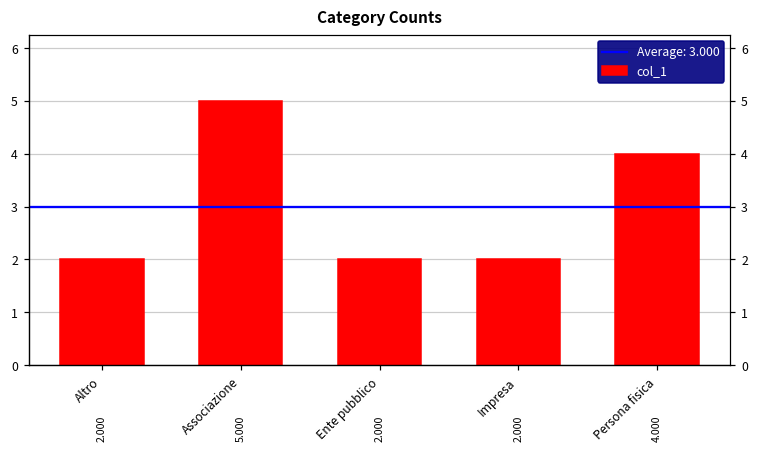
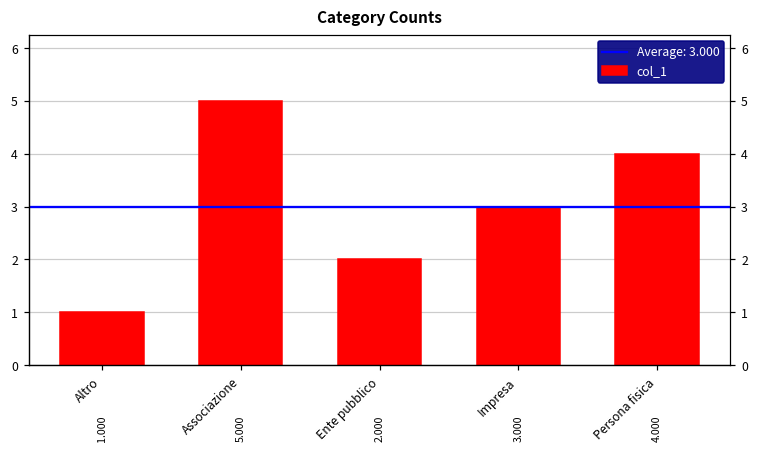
Altro: 2.000 -> 1.000
Impresa: 2.000 -> 3.000
